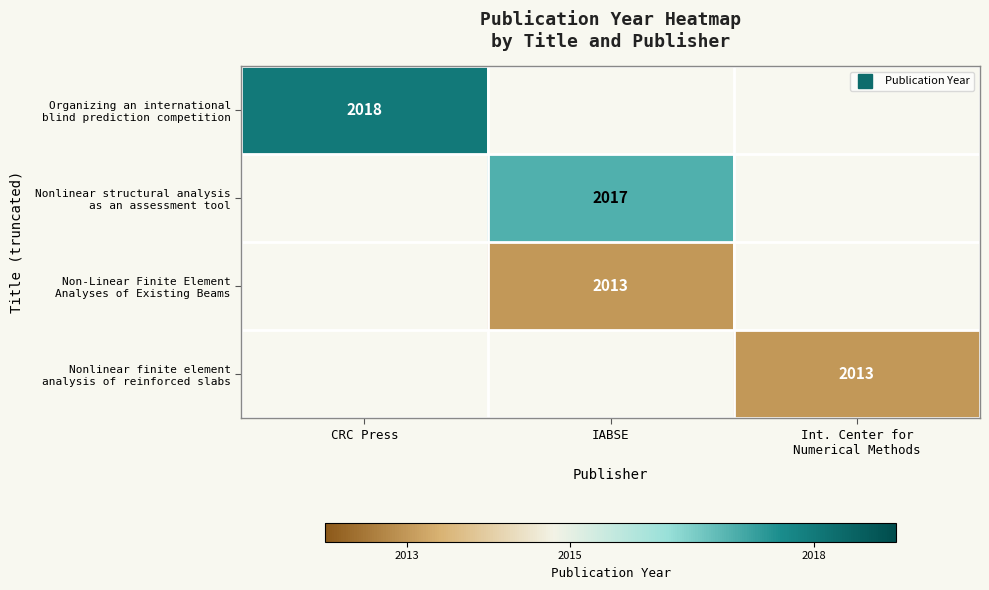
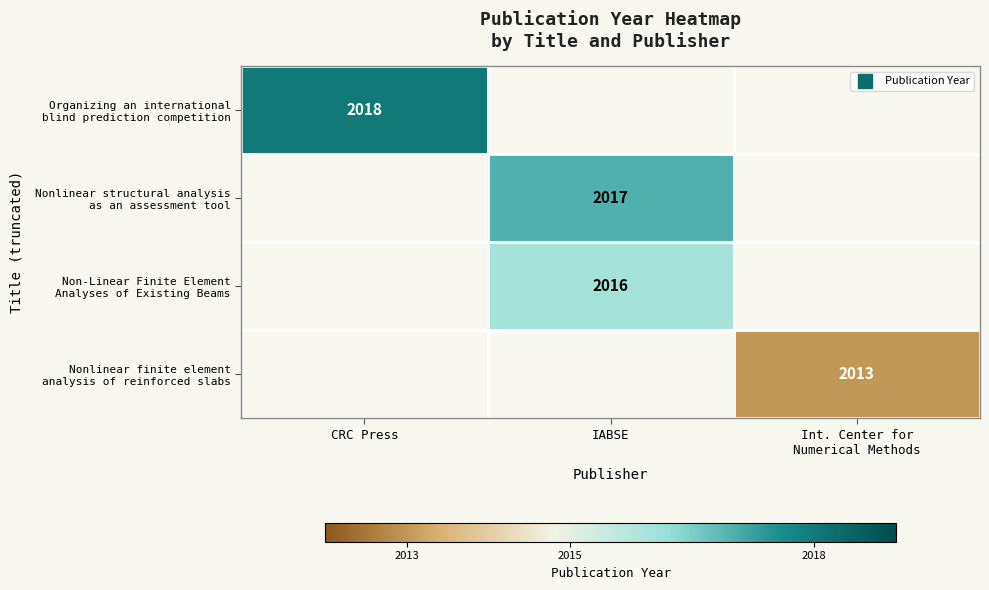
Non-Linear Finite Element Analyses of Existing Beams, IABSE: 2013 -> 2016
